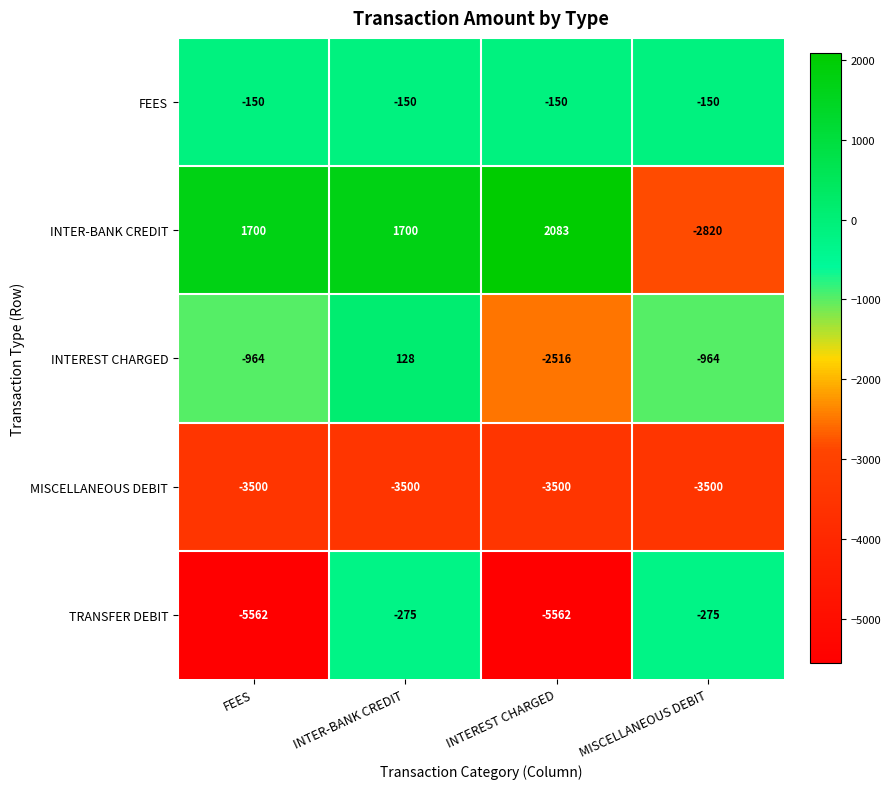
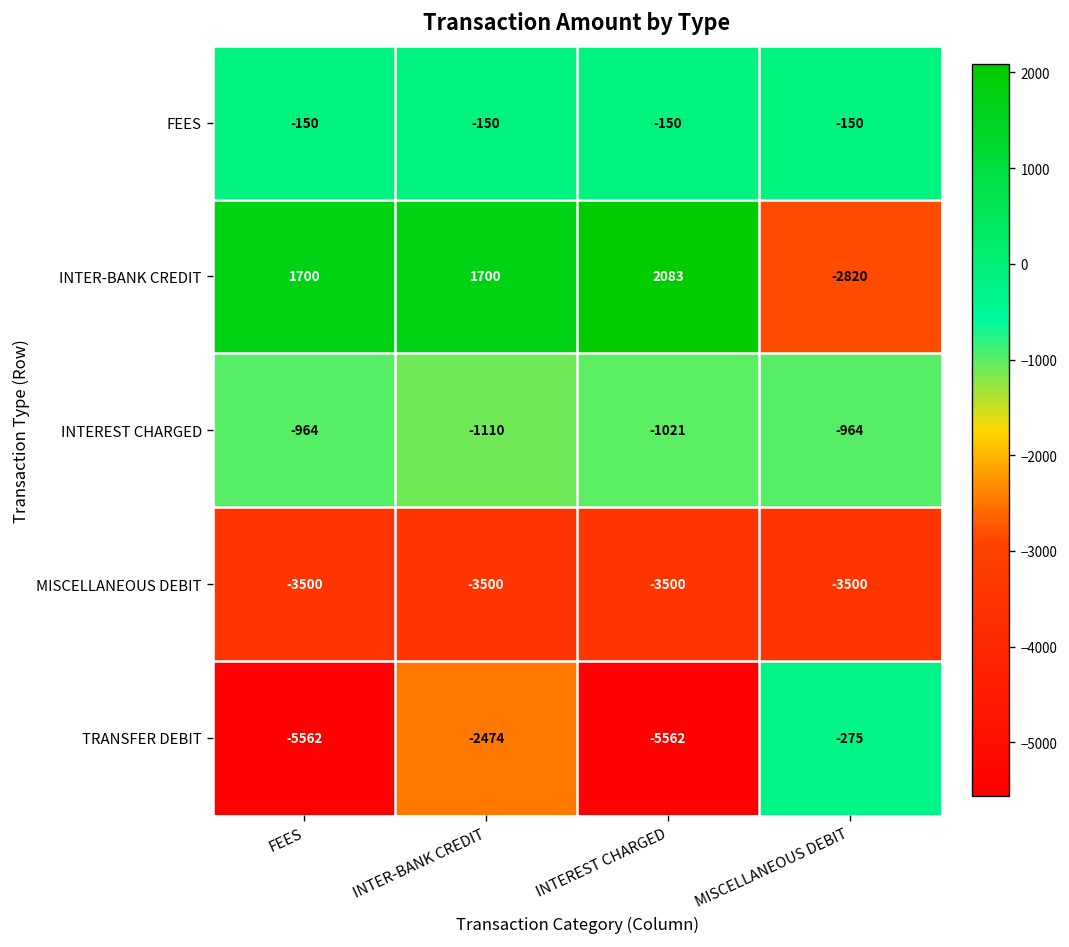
INTEREST CHARGED, INTER-BANK CREDIT: 128 -> -1110
INTEREST CHARGED, INTEREST CHARGED: -2516 -> -1021
TRANSFER DEBIT, INTER-BANK CREDIT: -275 -> -2474
